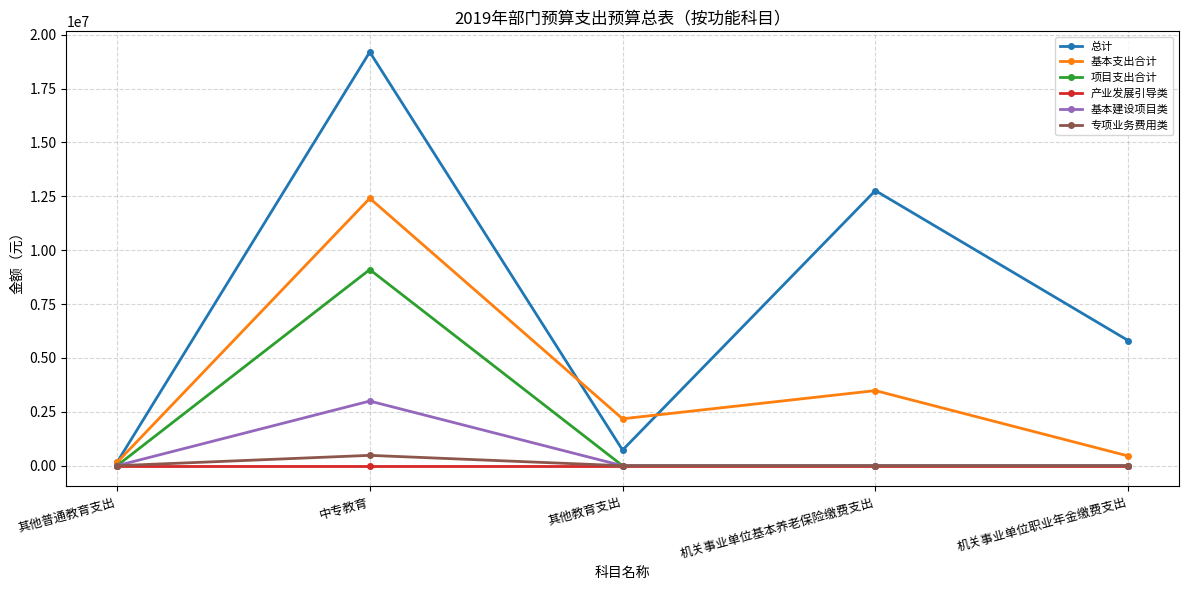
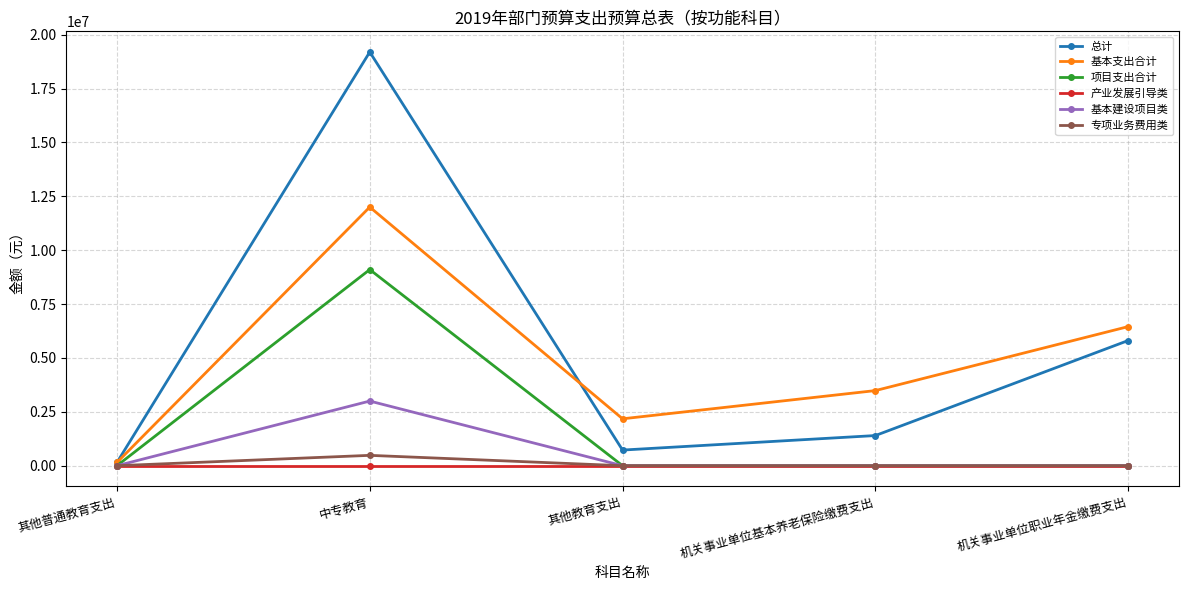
基本支出合计, 中专教育: 12400000 -> 12000000
总计, 机关事业单位基本养老保险缴费支出: 12800000 -> 1400000
基本支出合计, 机关事业单位职业年金缴费支出: 500000 -> 6500000
